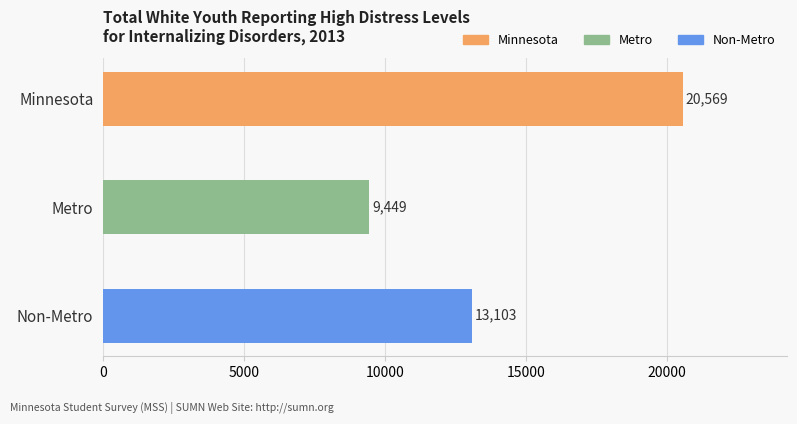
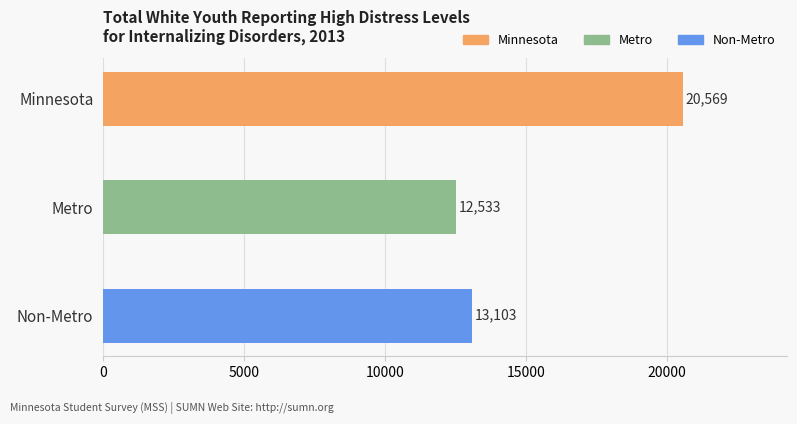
Metro: 9,449 -> 12,533
